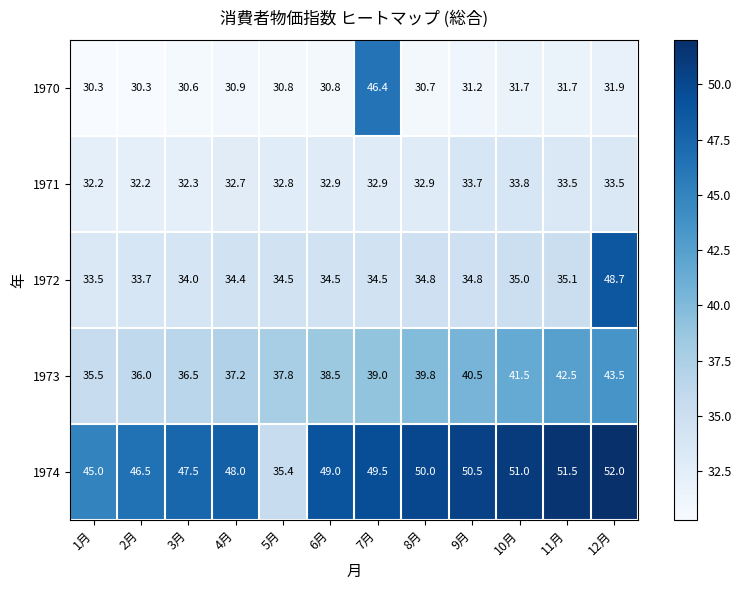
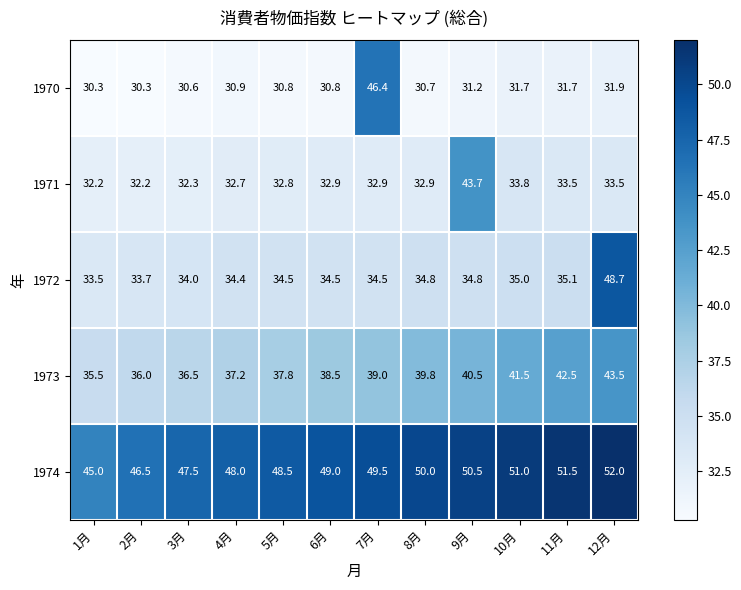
1971, 9月: 33.7 -> 43.7
1974, 5月: 35.4 -> 48.5
